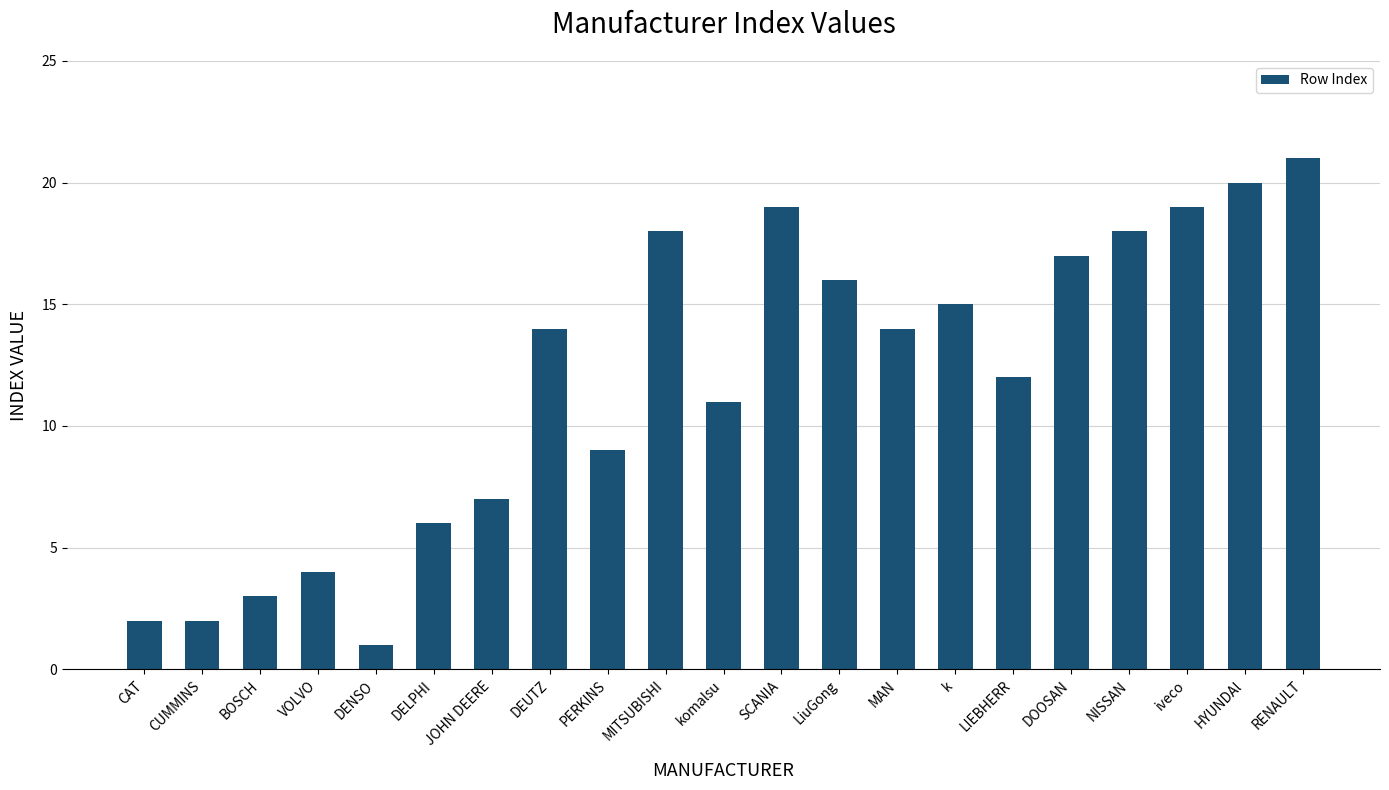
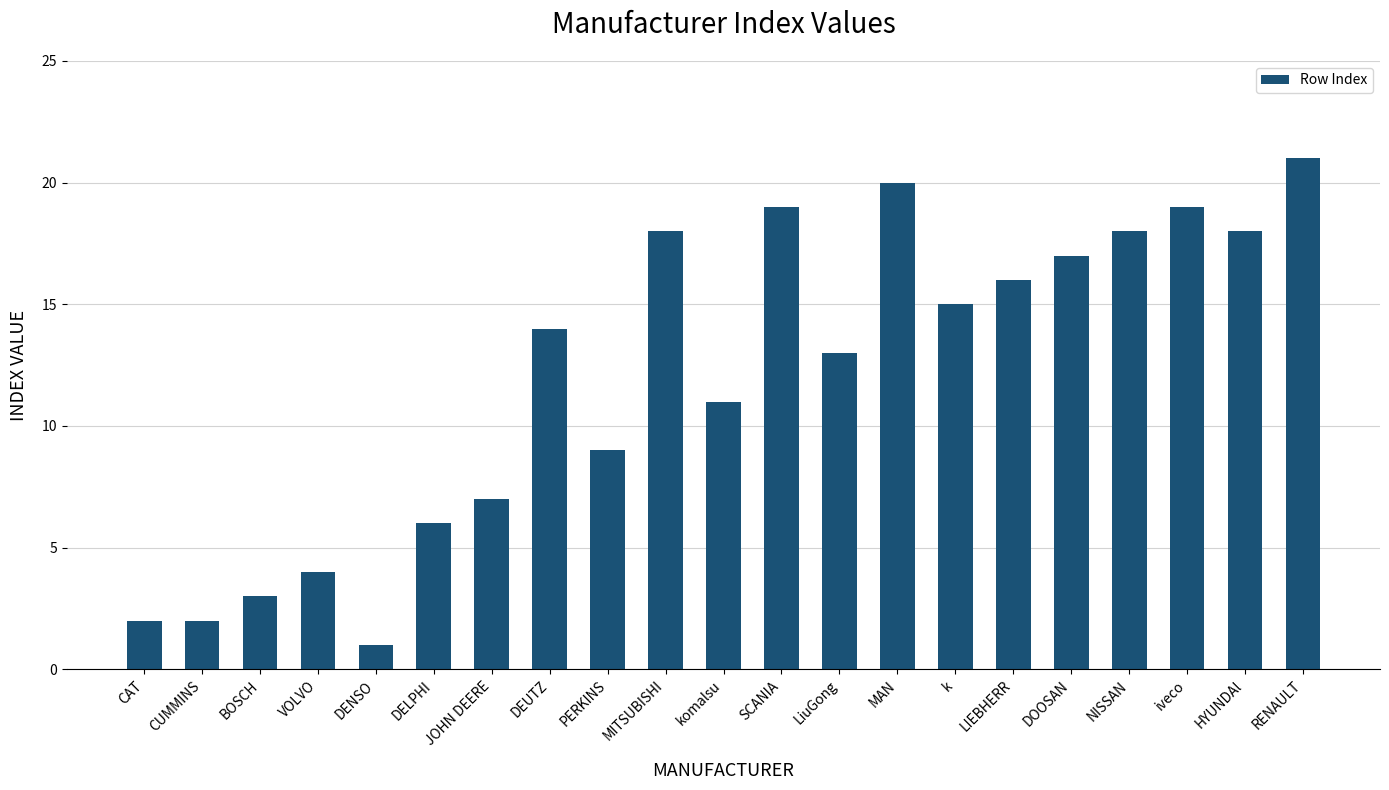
LiuGong: 16 -> 13
MAN: 14 -> 20
LIEBHERR: 12 -> 16
HYUNDAl: 20 -> 18
